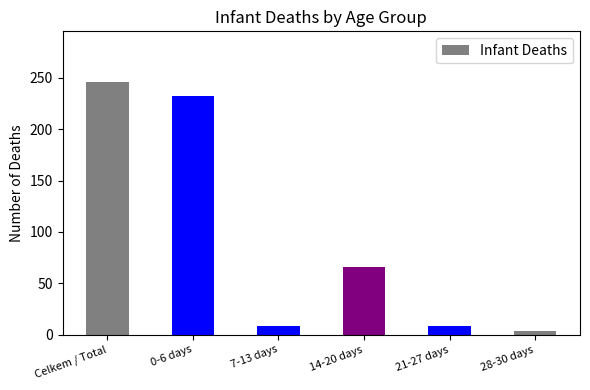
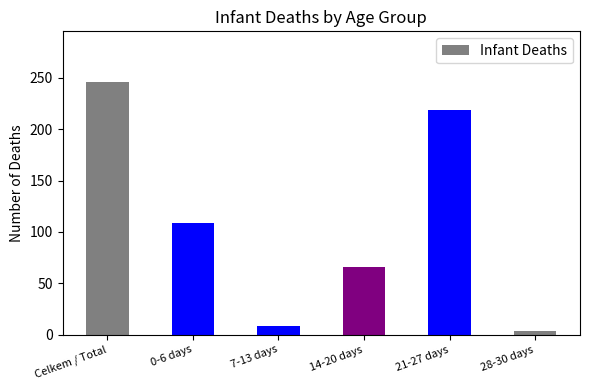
0-6 days: 232 -> 109
21-27 days: 8 -> 219
